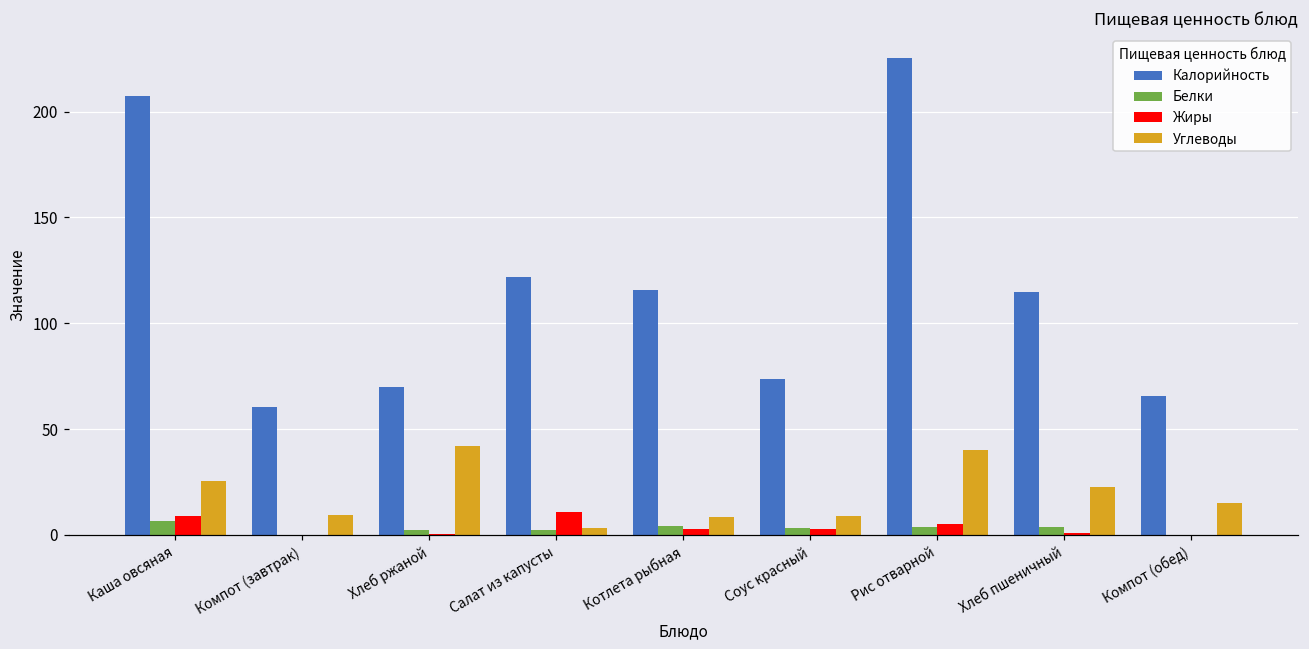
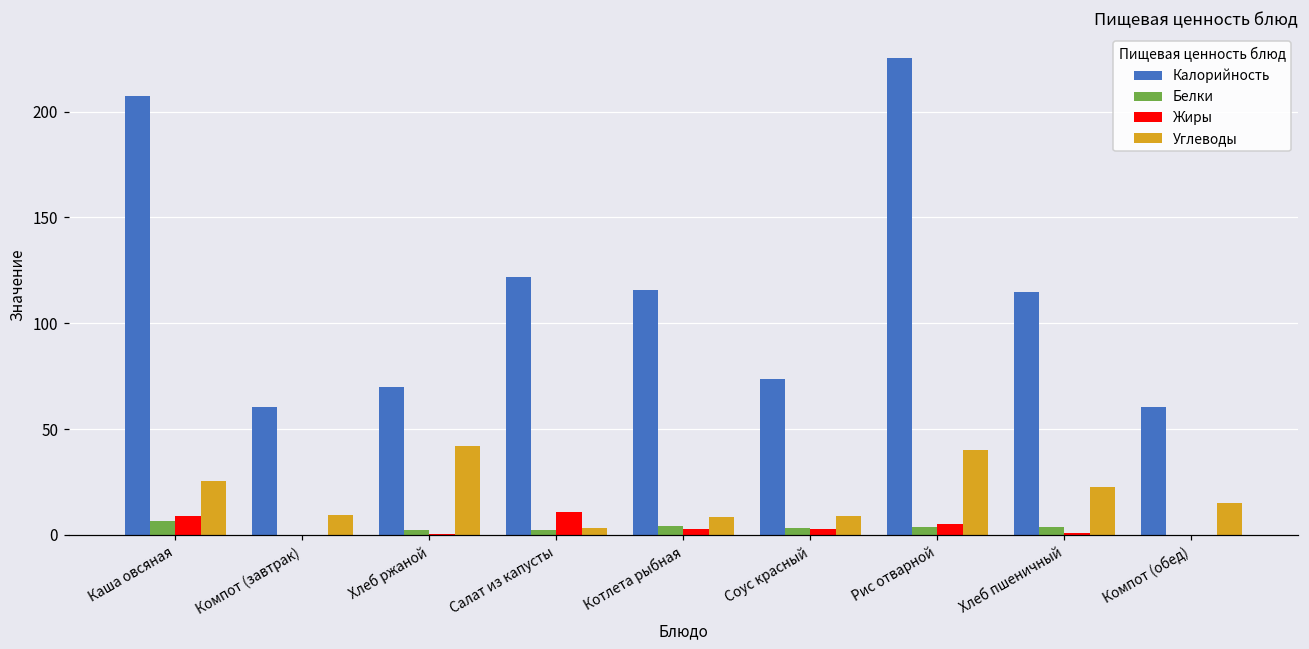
Калорийность, Компот (обед): 66 -> 61
